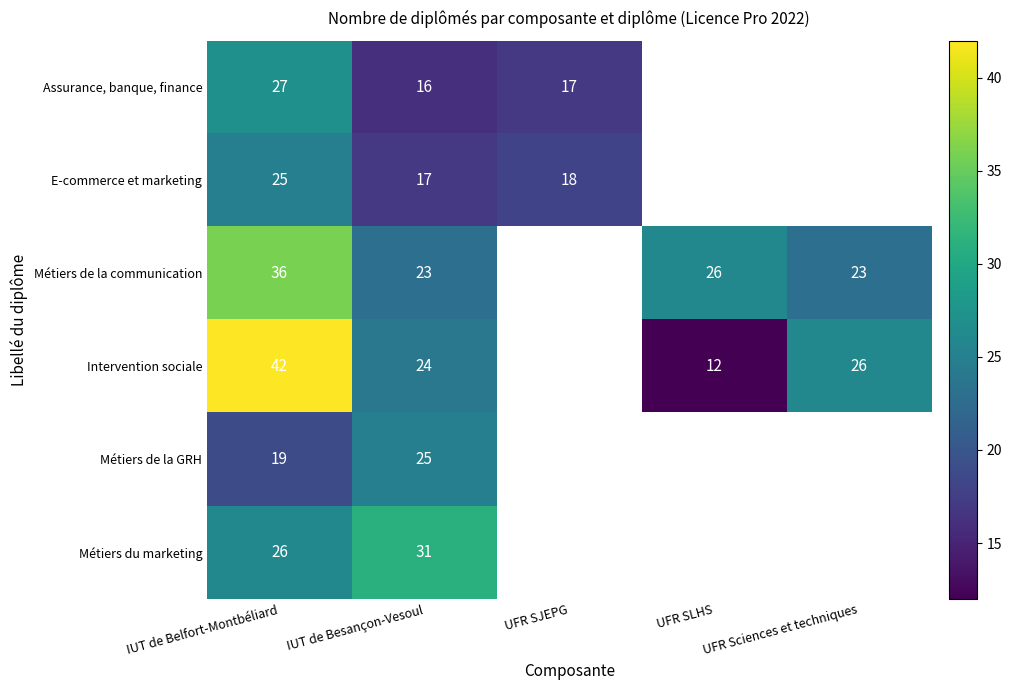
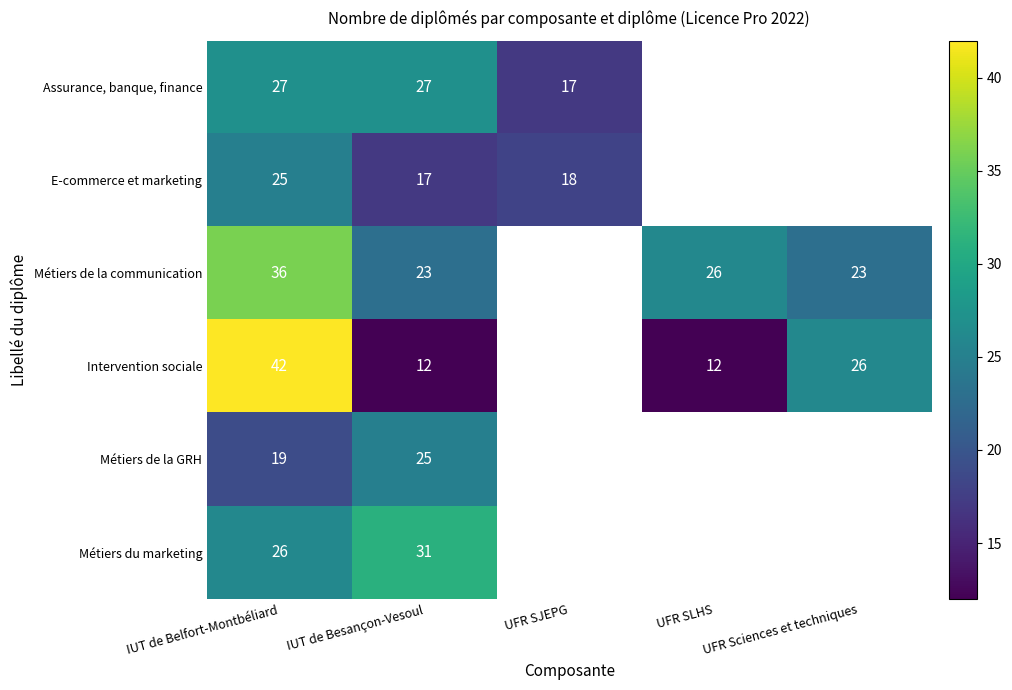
Assurance, banque, finance, IUT de Besançon-Vesoul: 16 -> 27
Intervention sociale, IUT de Besançon-Vesoul: 24 -> 12
